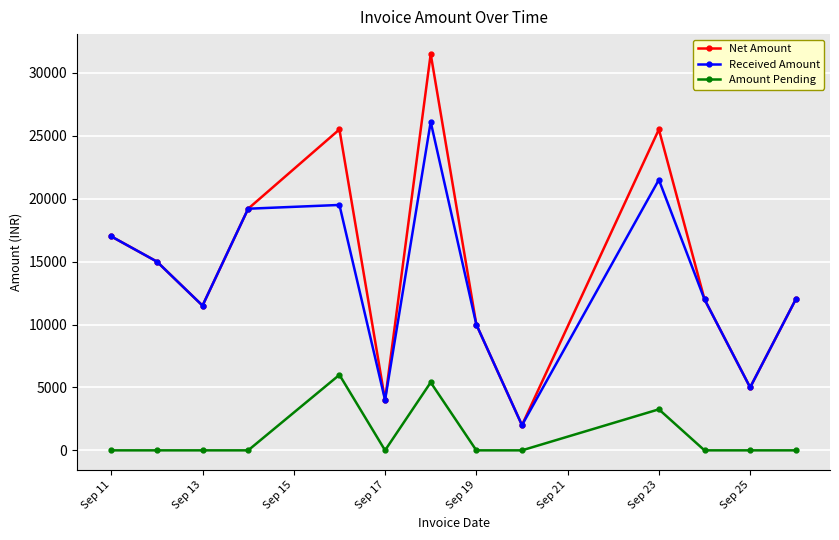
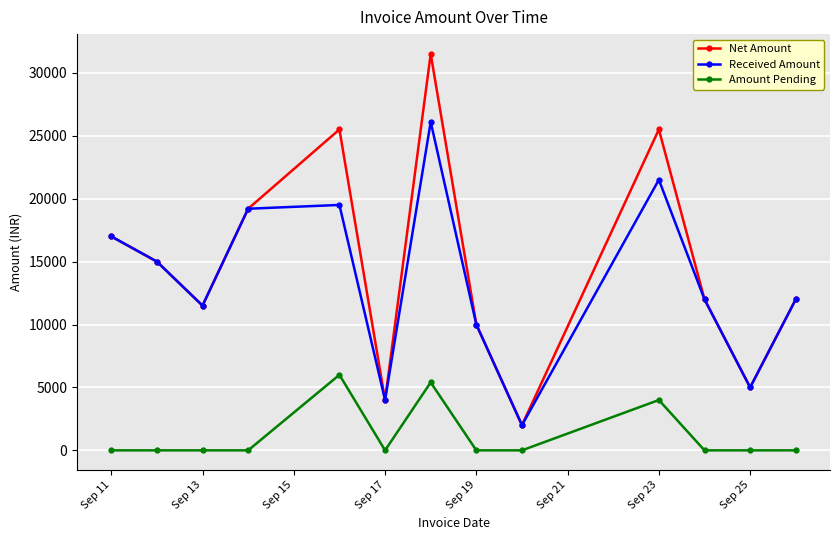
Amount Pending, Sep 23: 3300 -> 4000
